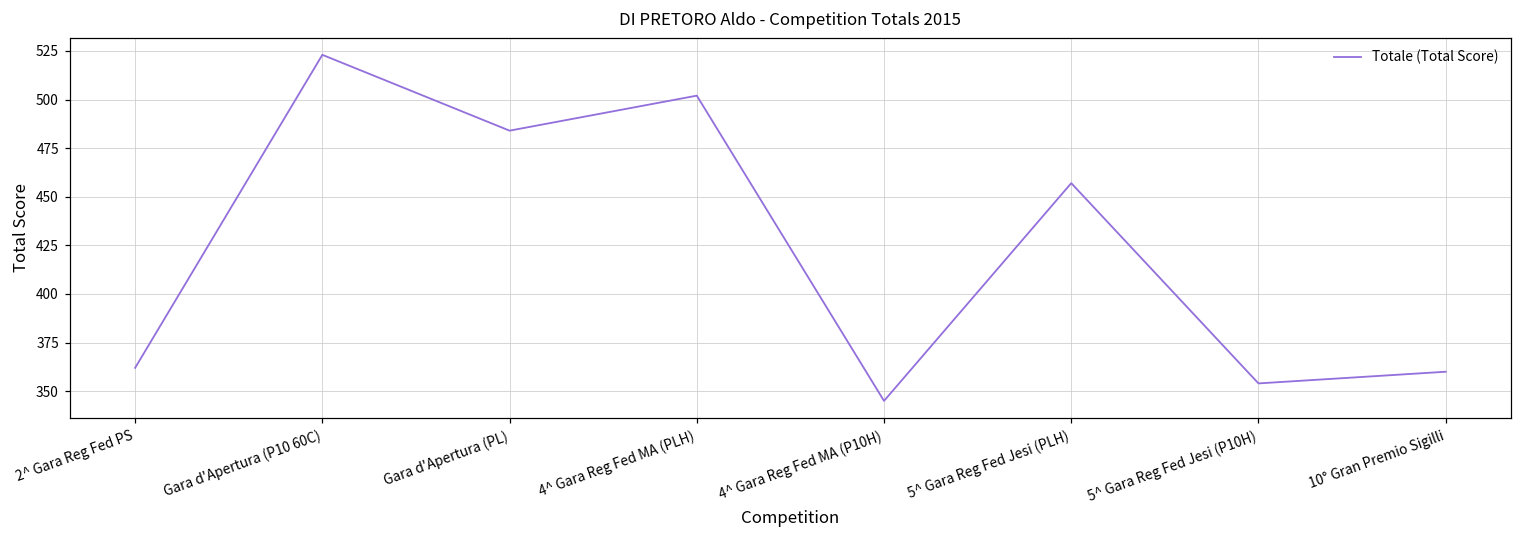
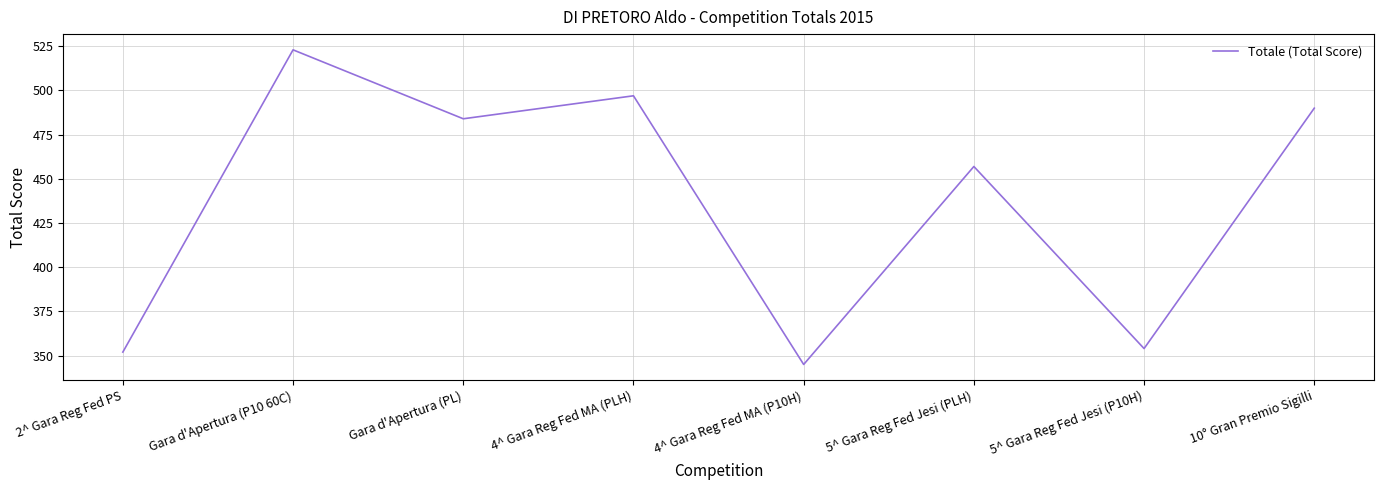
2^ Gara Reg Fed PS: 362 -> 352
4^ Gara Reg Fed MA (PLH): 502 -> 497
10° Gran Premio Sigilli: 360 -> 490
